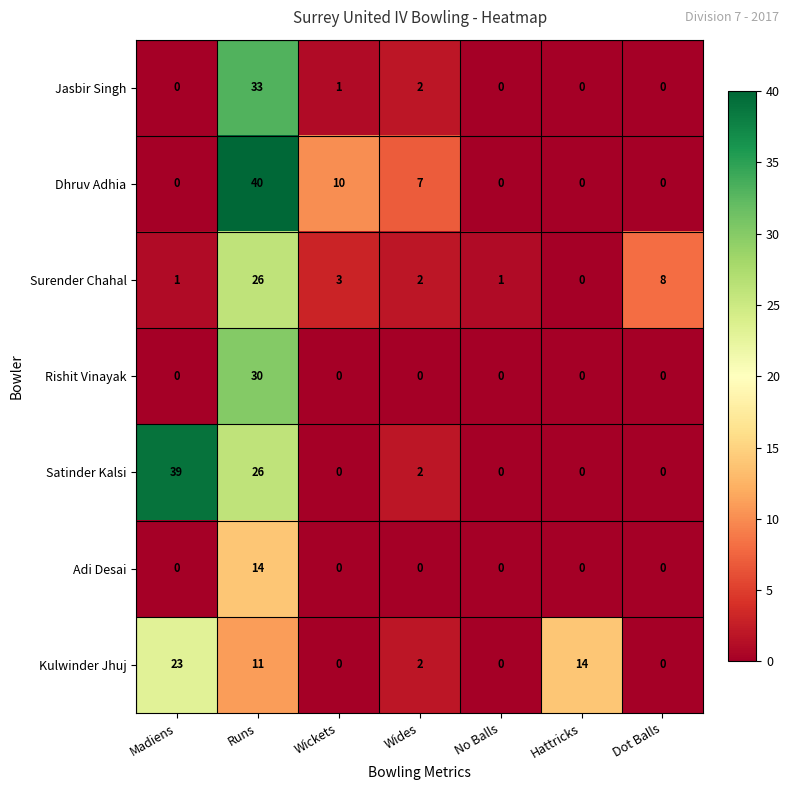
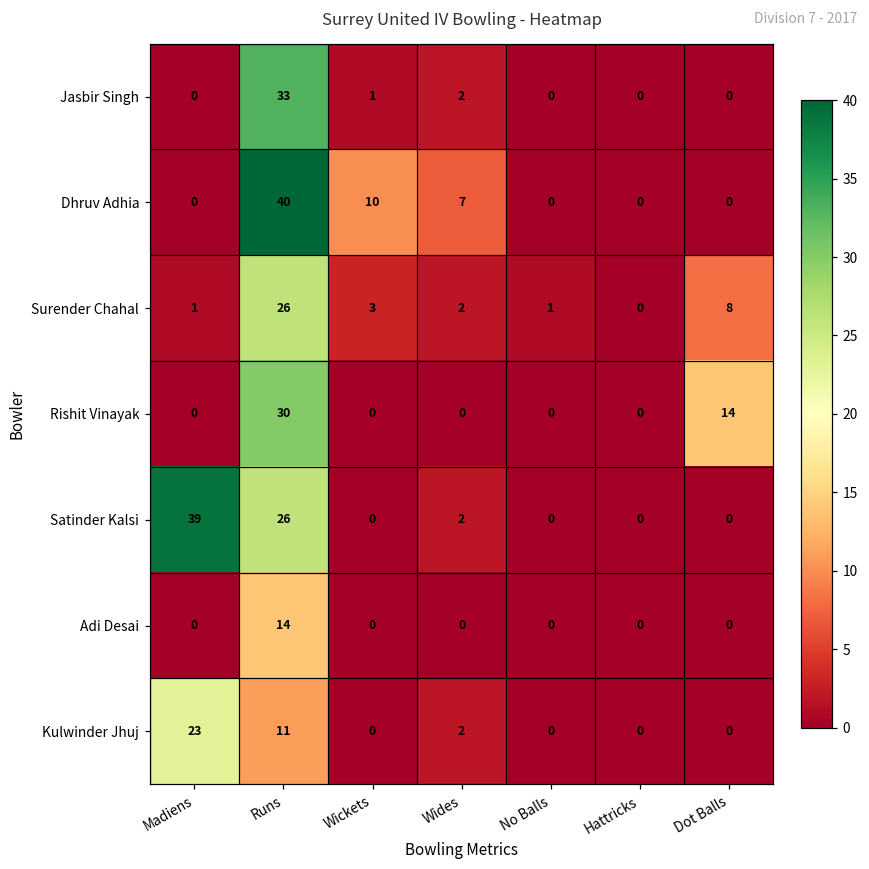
Rishit Vinayak, Dot Balls: 0 -> 14
Kulwinder Jhuj, Hattricks: 14 -> 0
